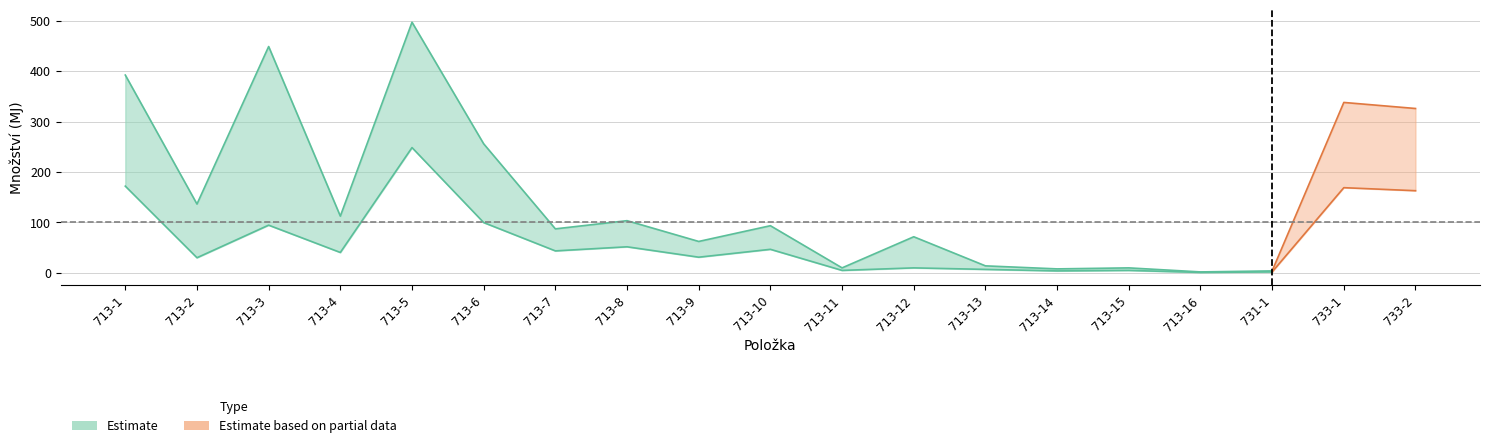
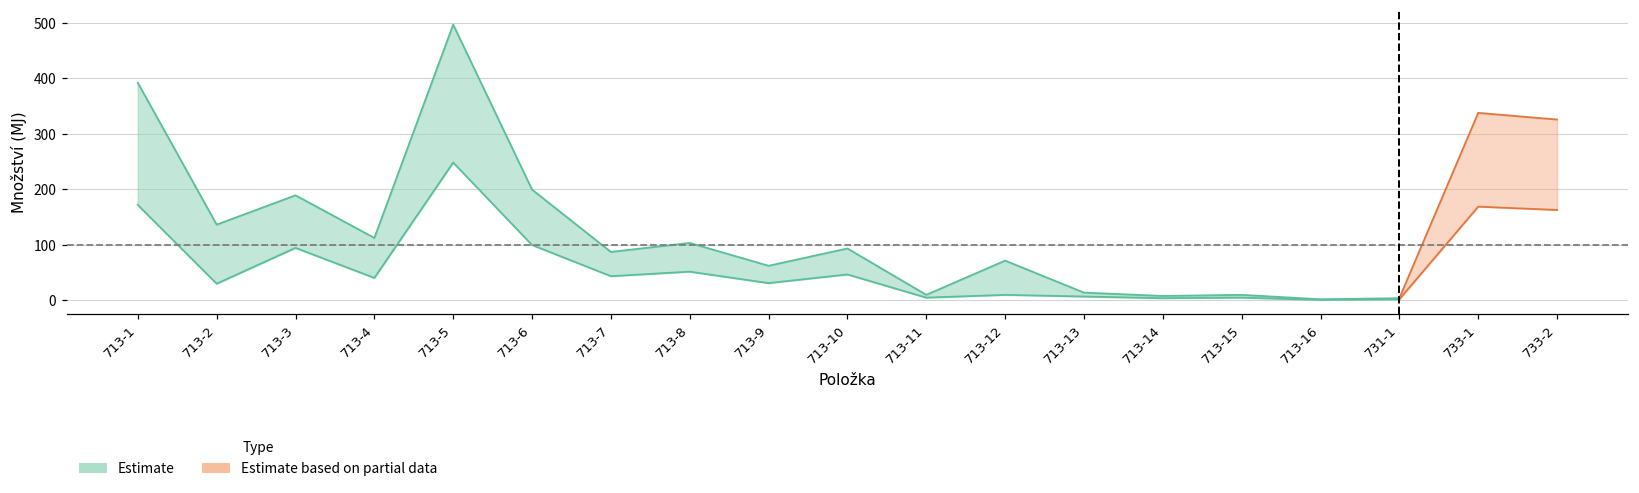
Estimate, 713-3: 450 -> 190
Estimate, 713-6: 260 -> 200
